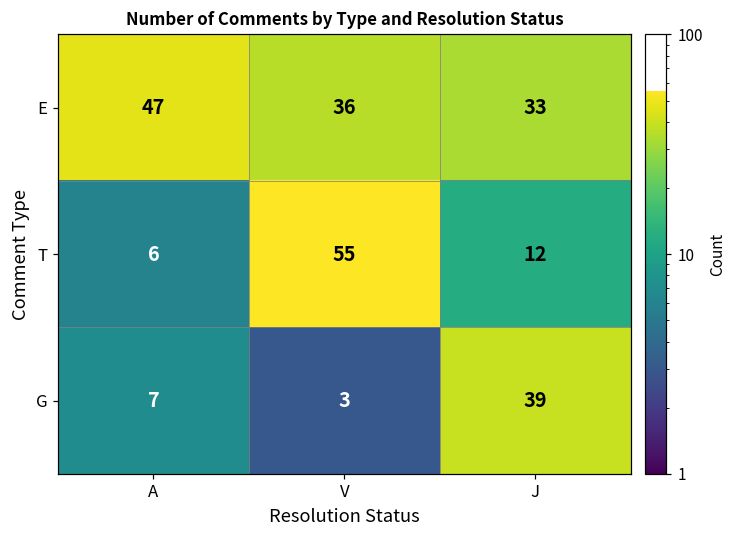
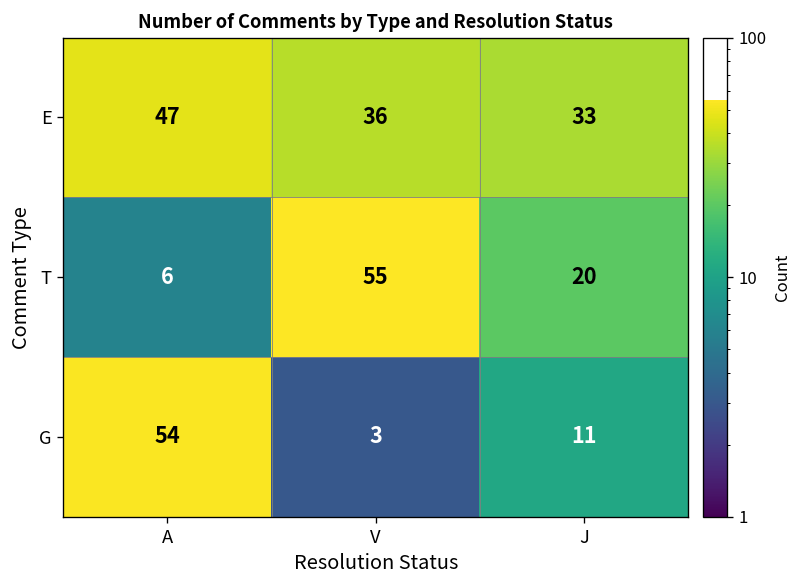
T, J: 12 -> 20
G, A: 7 -> 54
G, J: 39 -> 11
